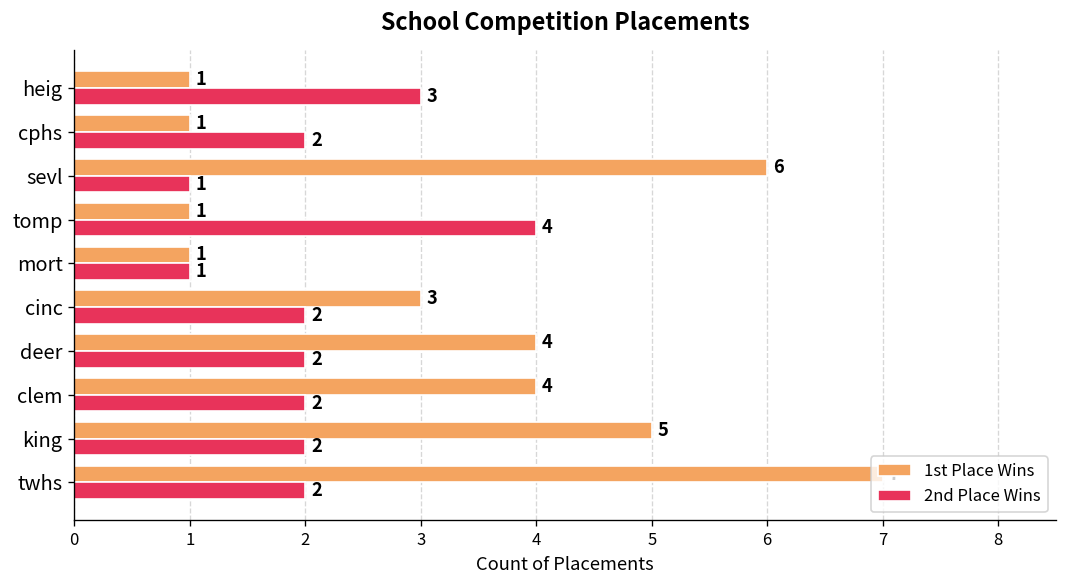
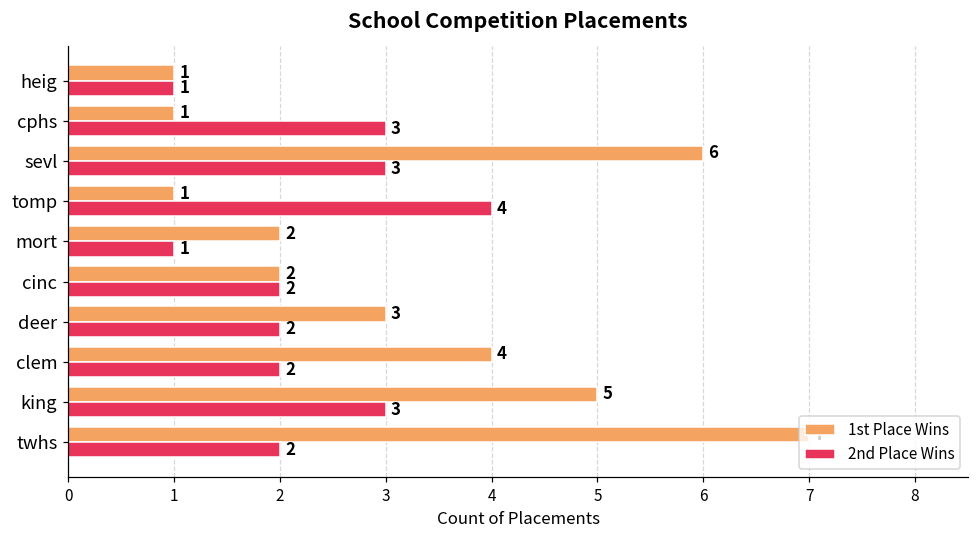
2nd Place Wins, heig: 3 -> 1
2nd Place Wins, cphs: 2 -> 3
2nd Place Wins, sevl: 1 -> 3
1st Place Wins, mort: 1 -> 2
1st Place Wins, cinc: 3 -> 2
1st Place Wins, deer: 4 -> 3
2nd Place Wins, king: 2 -> 3
